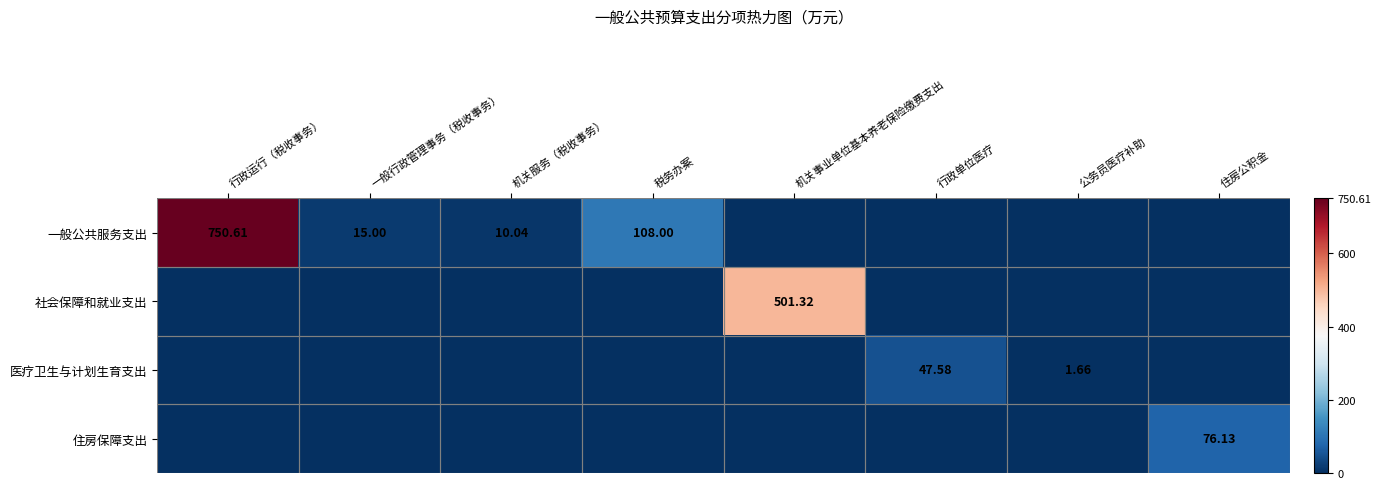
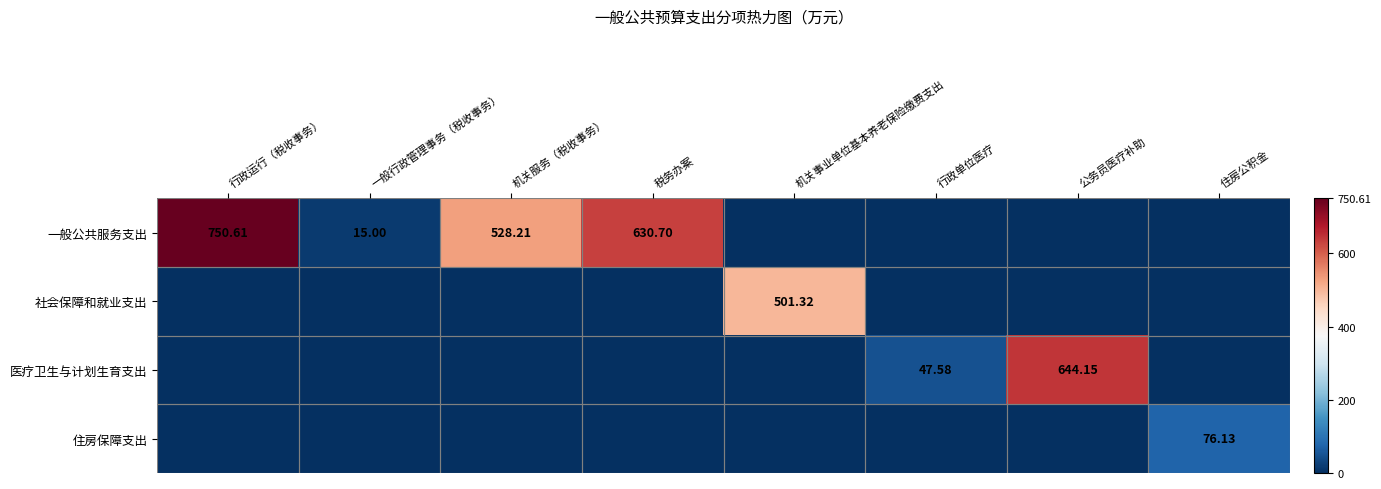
一般公共服务支出, 机关服务（税收事务）: 10.04 -> 528.21
一般公共服务支出, 税务办案: 108.00 -> 630.70
医疗卫生与计划生育支出, 公务员医疗补助: 1.66 -> 644.15
